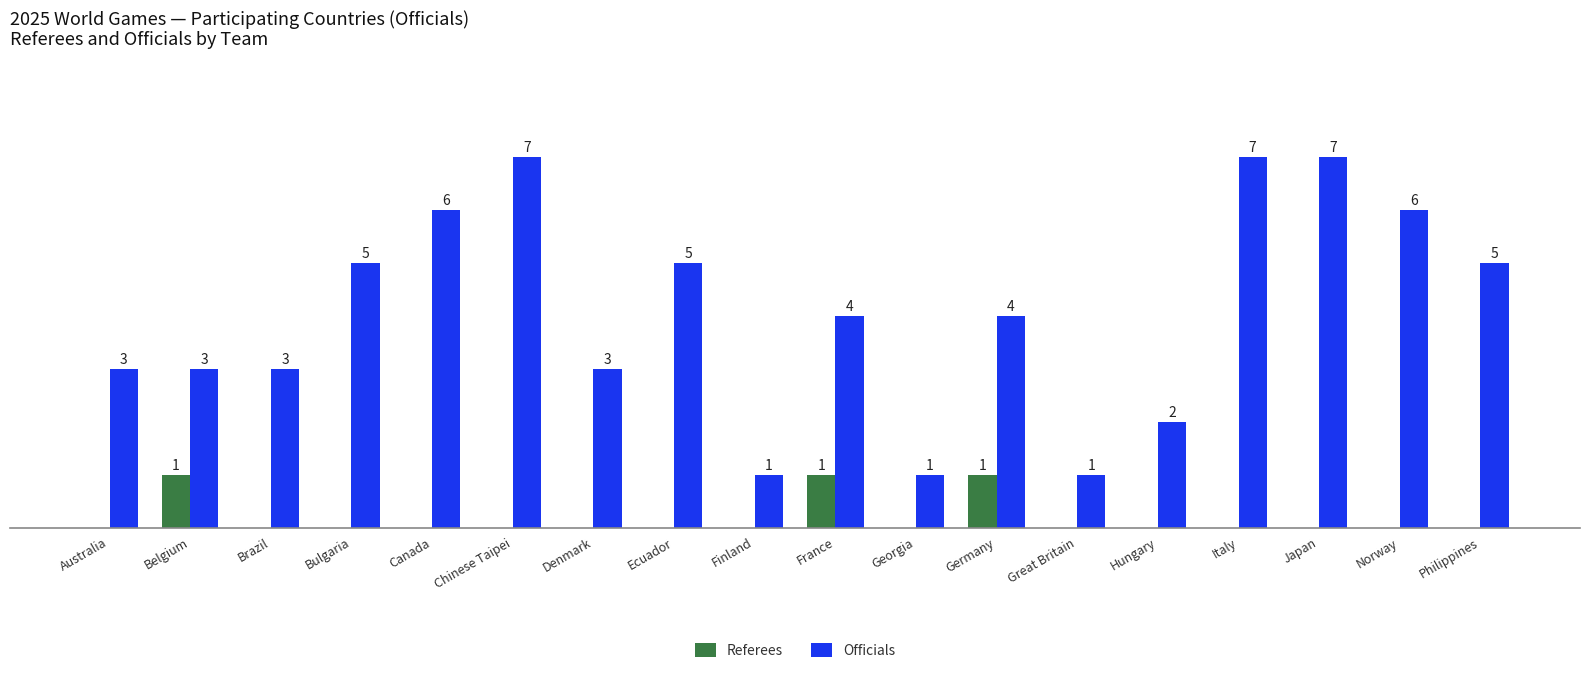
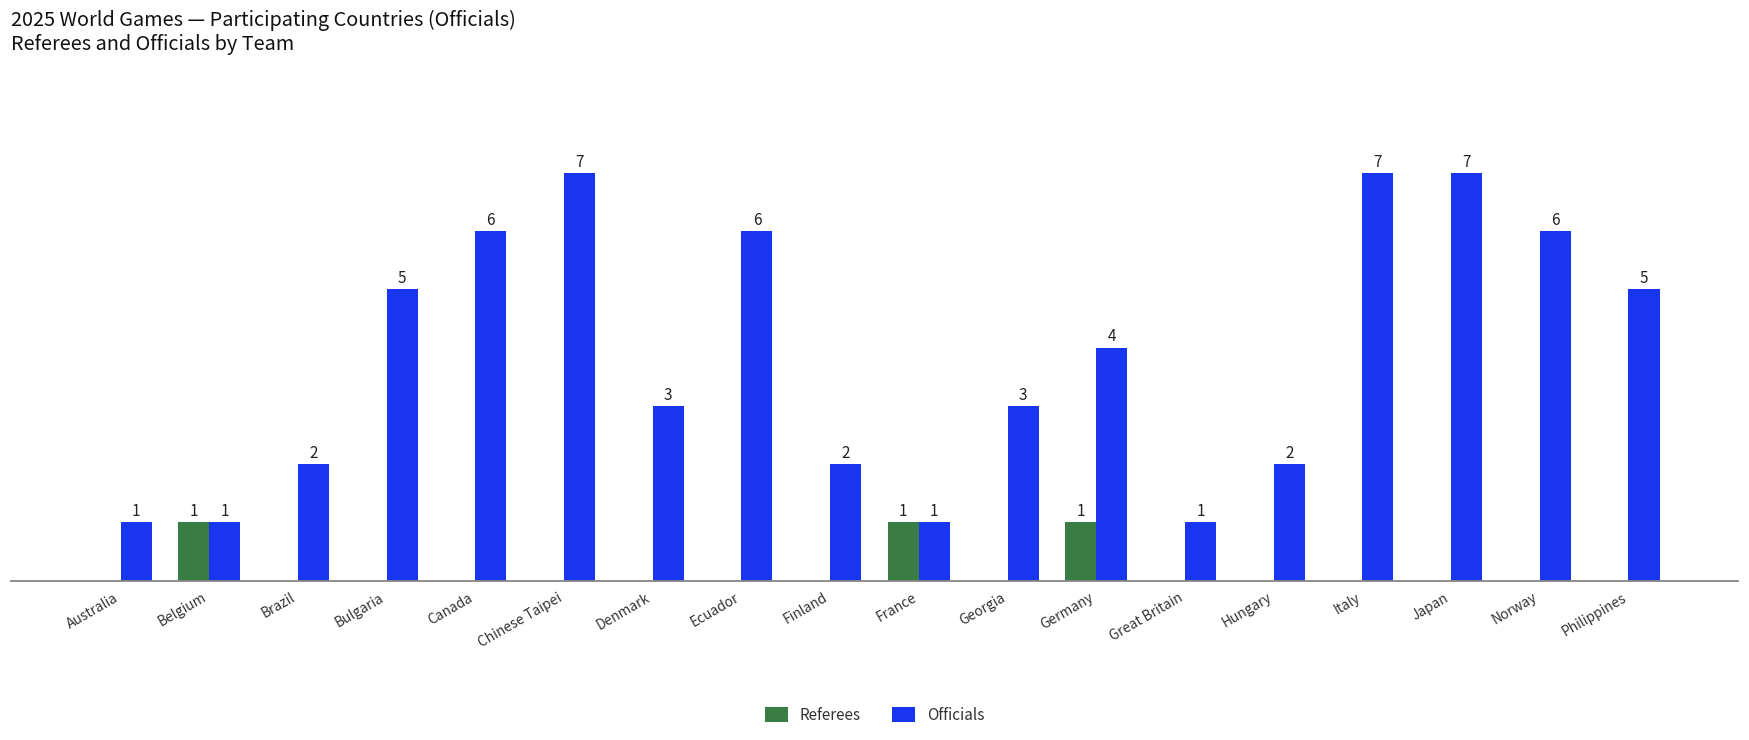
Officials, Australia: 3 -> 1
Officials, Belgium: 3 -> 1
Officials, Brazil: 3 -> 2
Officials, Ecuador: 5 -> 6
Officials, Finland: 1 -> 2
Officials, France: 4 -> 1
Officials, Georgia: 1 -> 3
